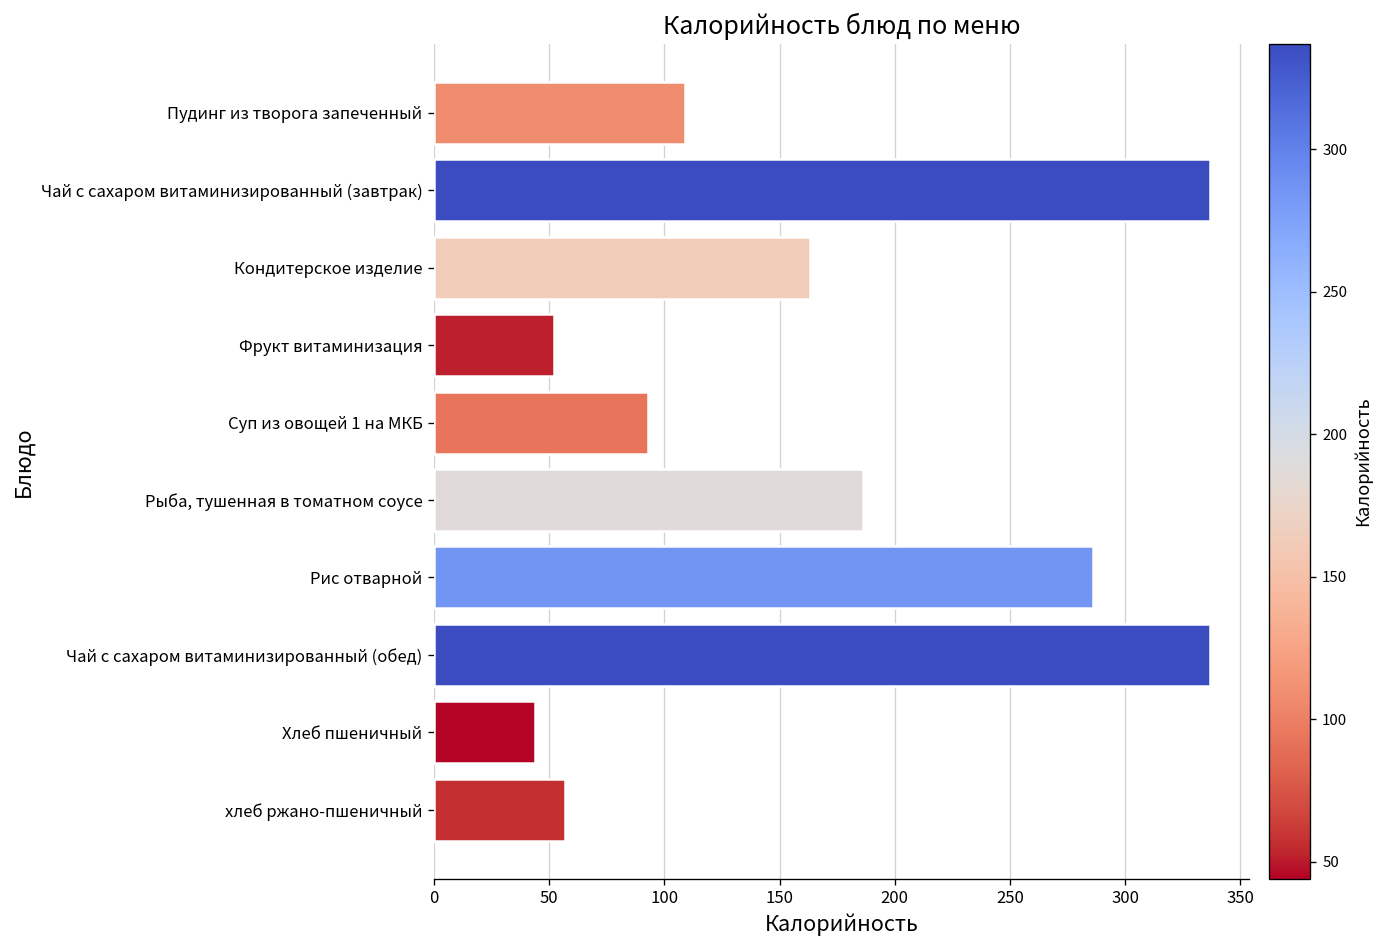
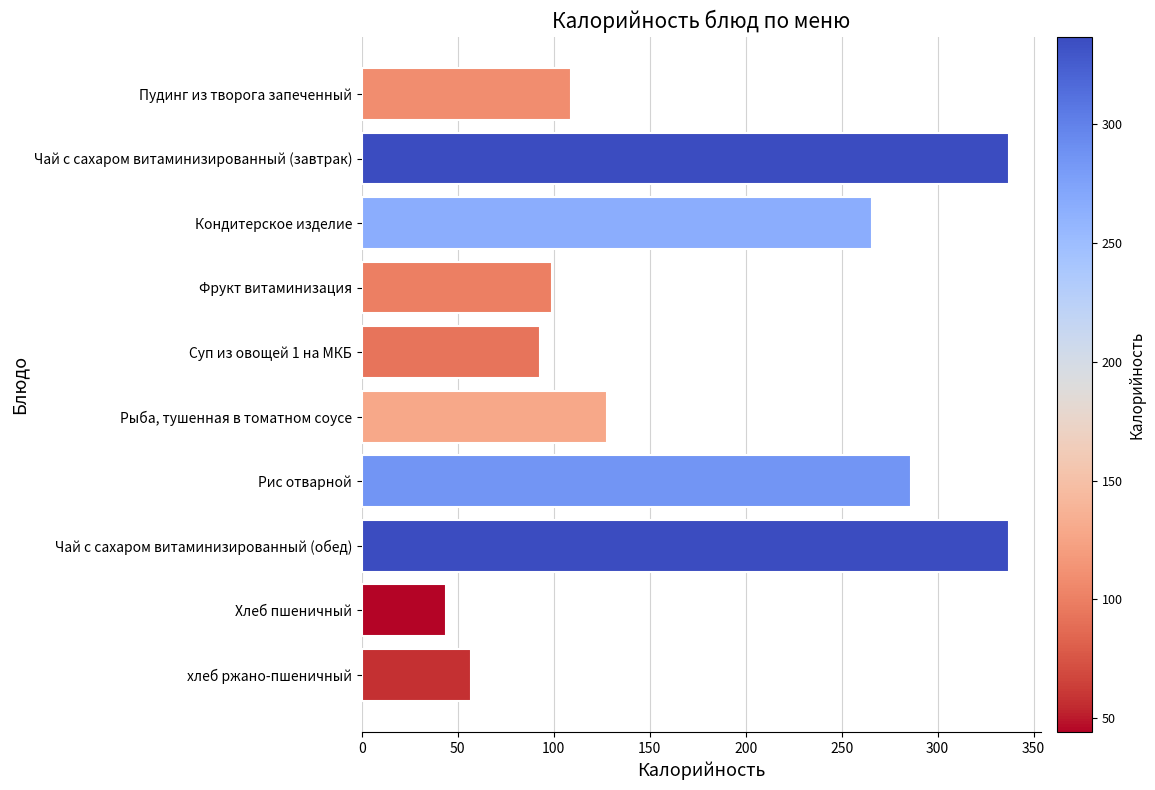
Кондитерское изделие: 163 -> 266
Фрукт витаминизация: 52 -> 99
Рыба, тушенная в томатном соусе: 186 -> 128
